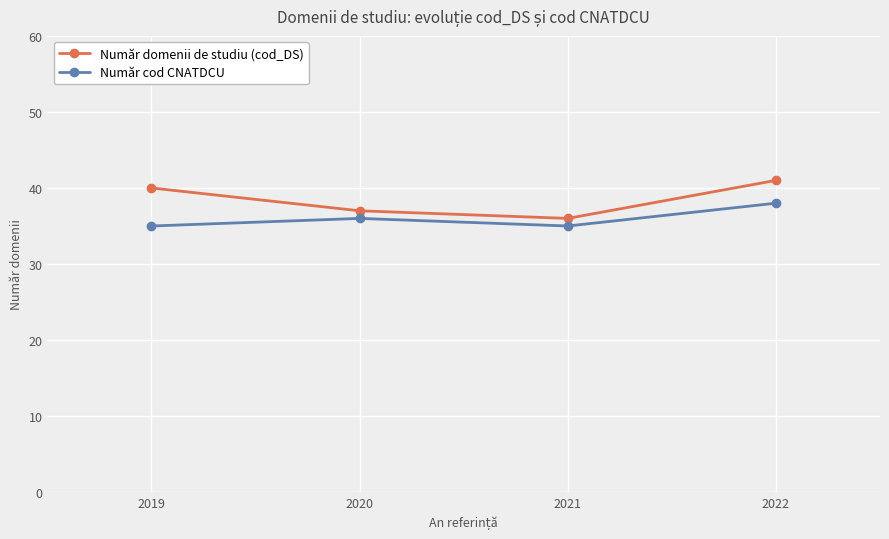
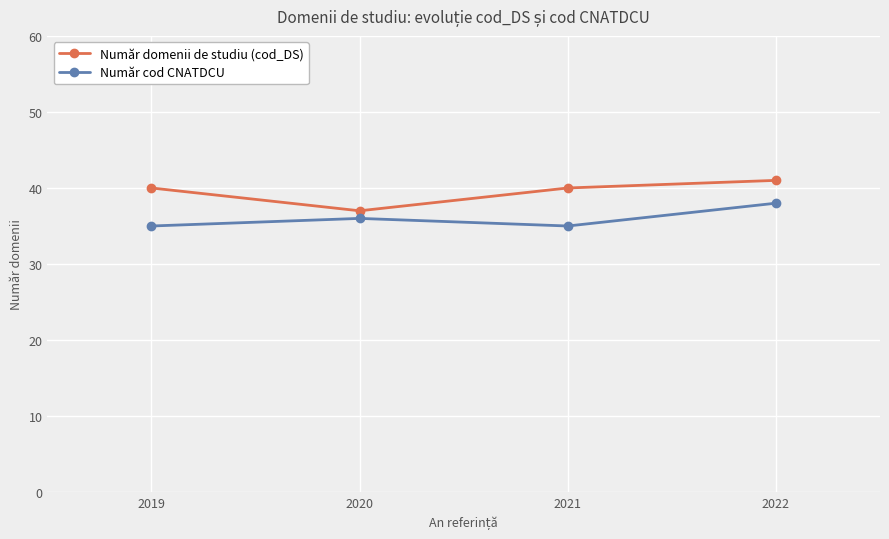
Număr domenii de studiu (cod_DS), 2021: 36 -> 40
